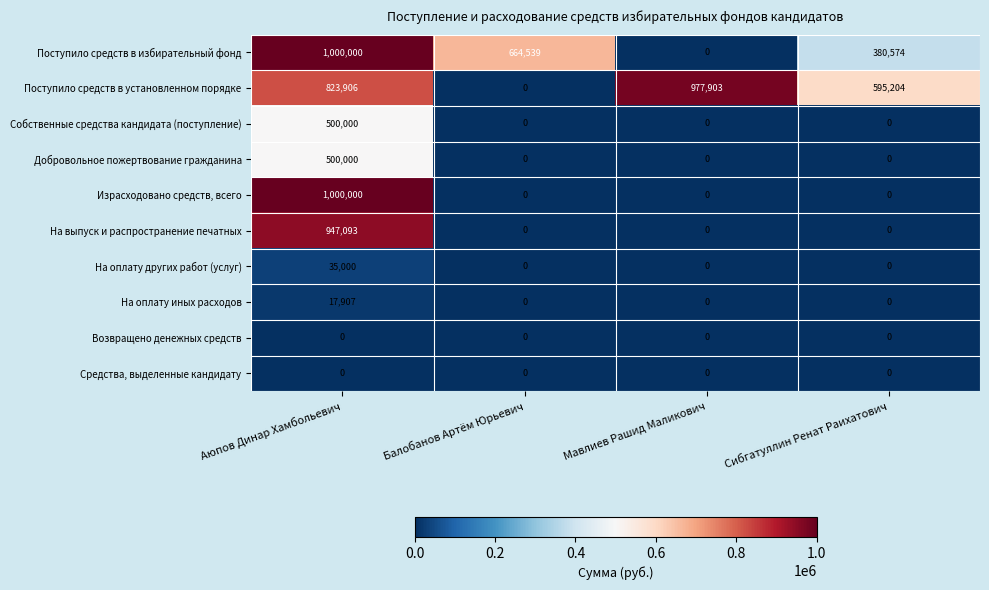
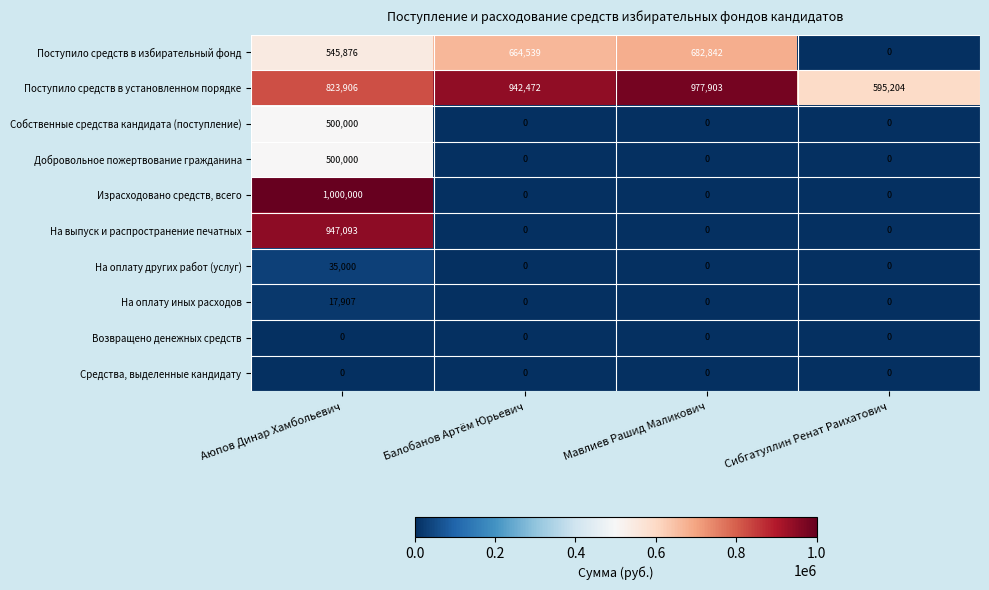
Поступило средств в избирательный фонд, Аюпов Динар Хамбольевич: 1,000,000 -> 545,876
Поступило средств в избирательный фонд, Мавлиев Рашид Маликович: 0 -> 682,842
Поступило средств в избирательный фонд, Сибгатуллин Ренат Раихатович: 380,574 -> 0
Поступило средств в установленном порядке, Балобанов Артём Юрьевич: 0 -> 942,472
